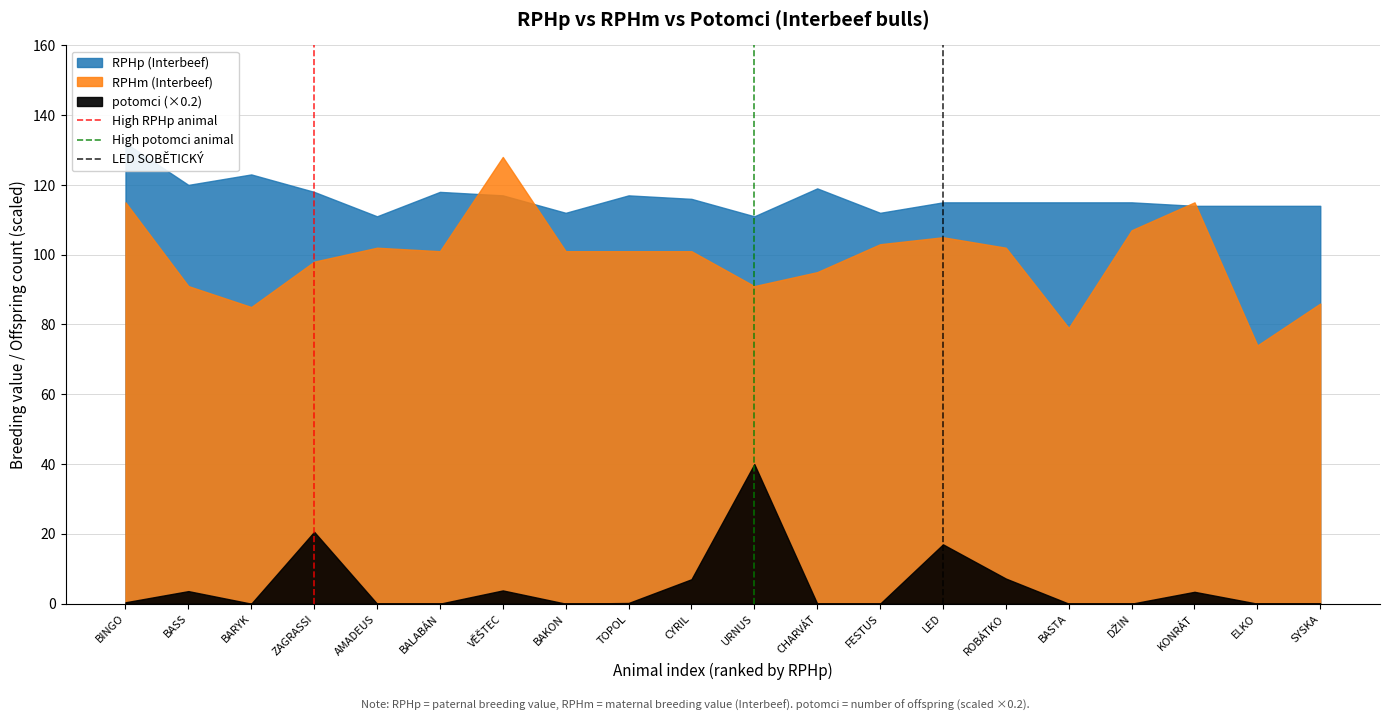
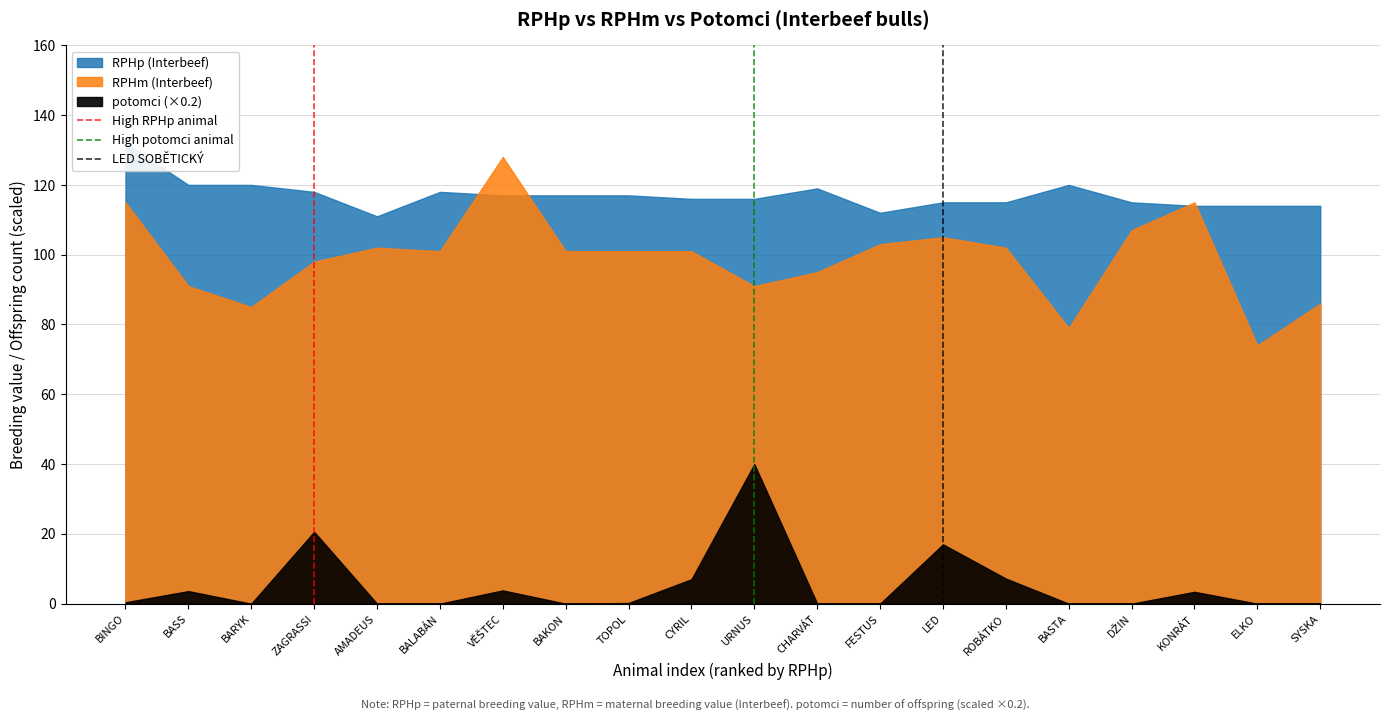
RPHp (Interbeef), BARYK: 123 -> 120
RPHp (Interbeef), BAKON: 112 -> 117
RPHp (Interbeef), URNUS: 111 -> 116
RPHp (Interbeef), BASTA: 115 -> 120
